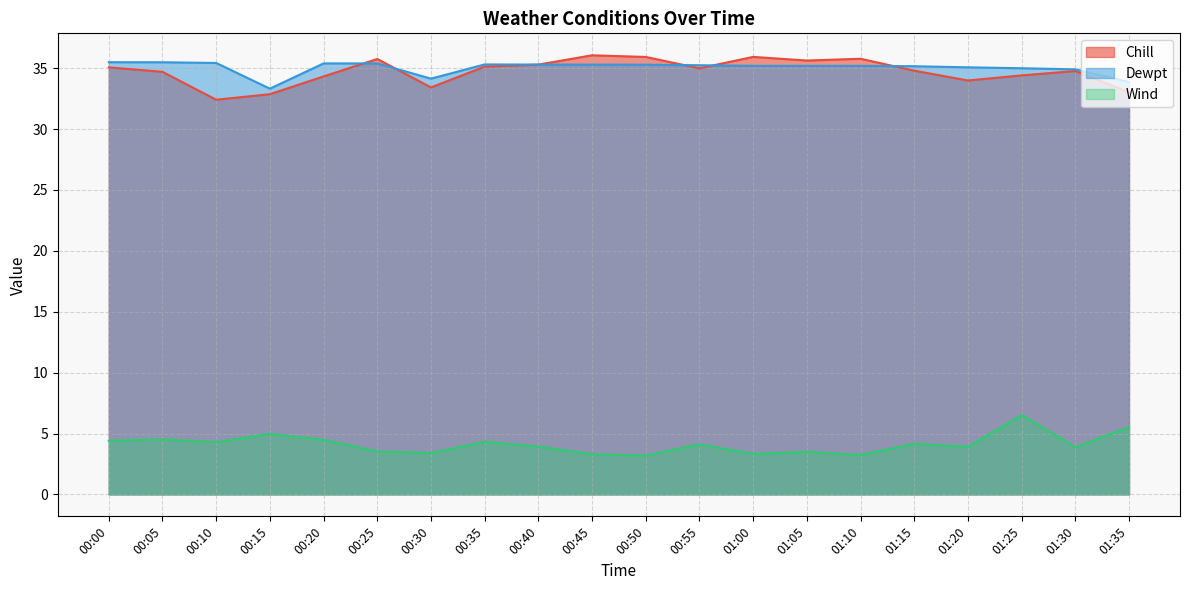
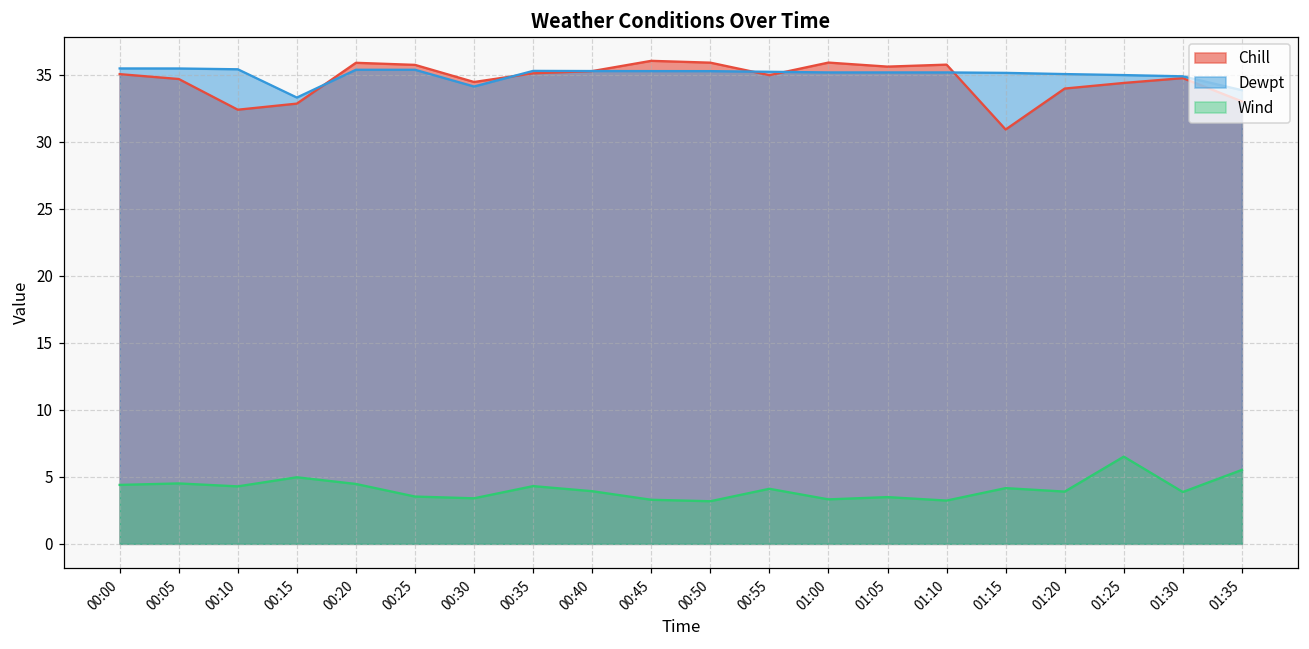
Chill, 00:20: 34.3 -> 35.9
Chill, 00:30: 33.4 -> 34.5
Chill, 01:15: 34.8 -> 30.9
